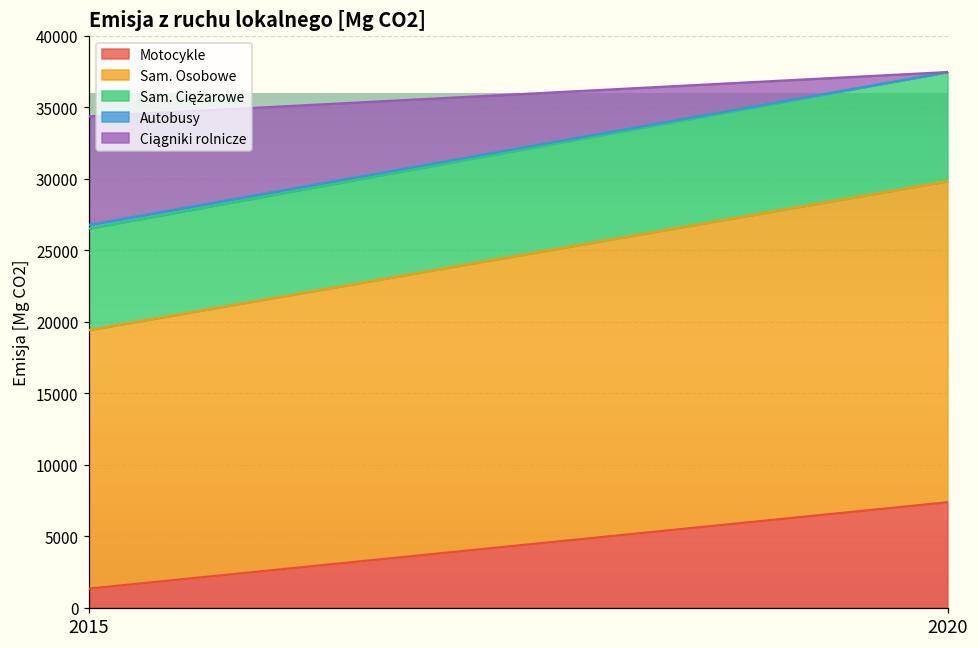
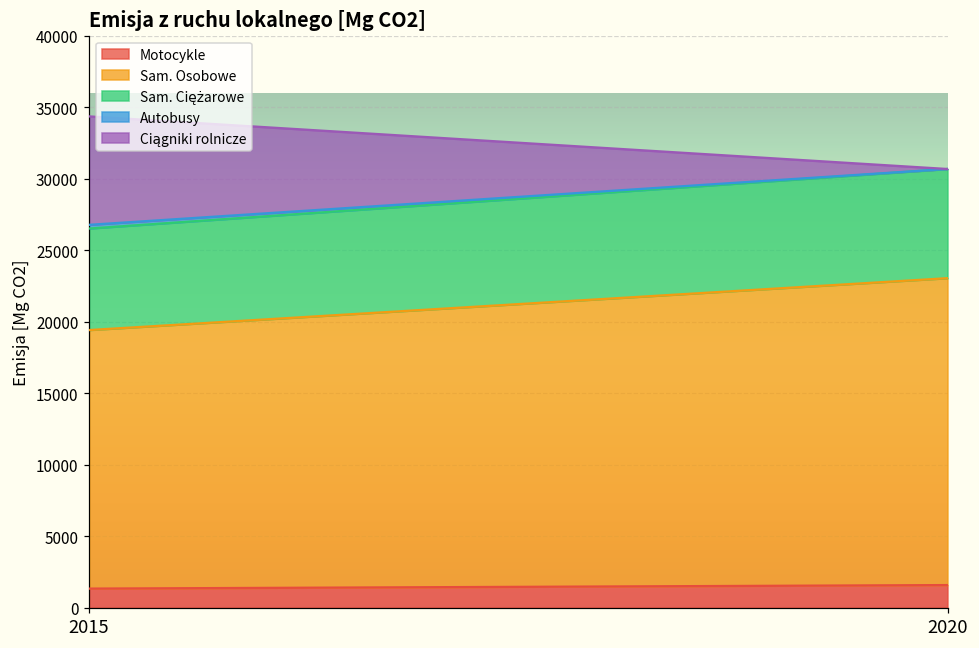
Motocykle, 2020: 7400 -> 1600
Sam. Osobowe, 2020: 22500 -> 21500
